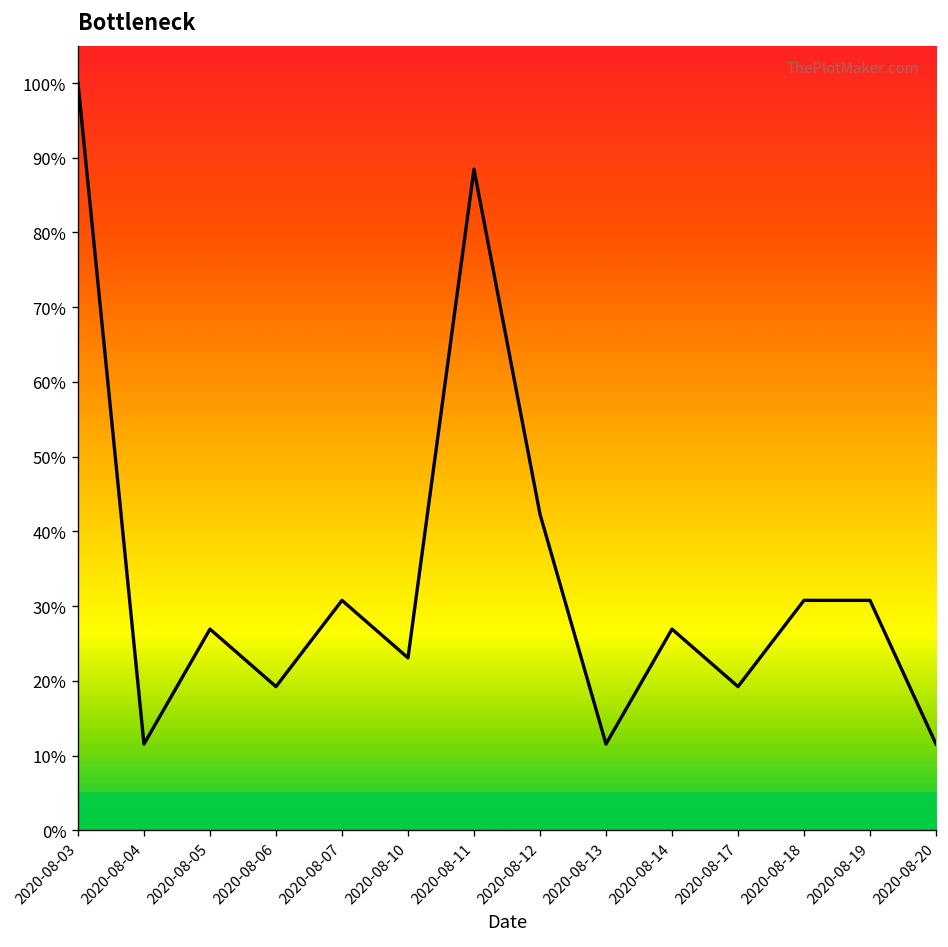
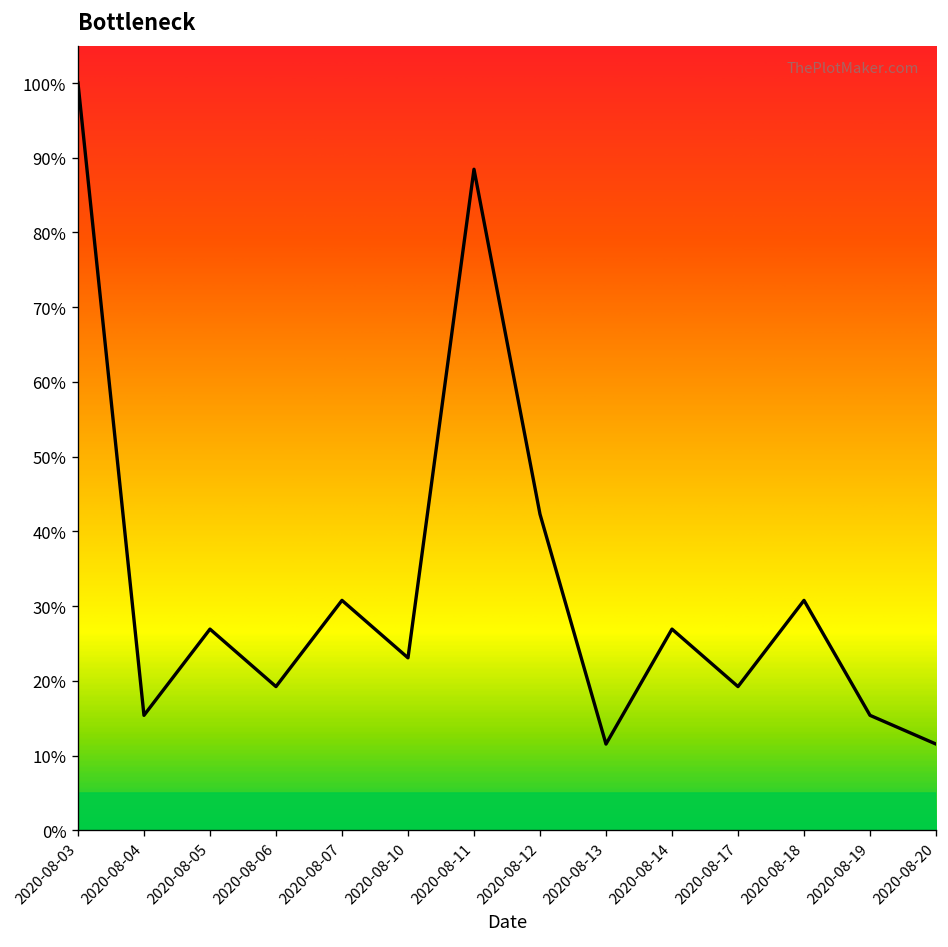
2020-08-04: 12% -> 15%
2020-08-19: 31% -> 15%
